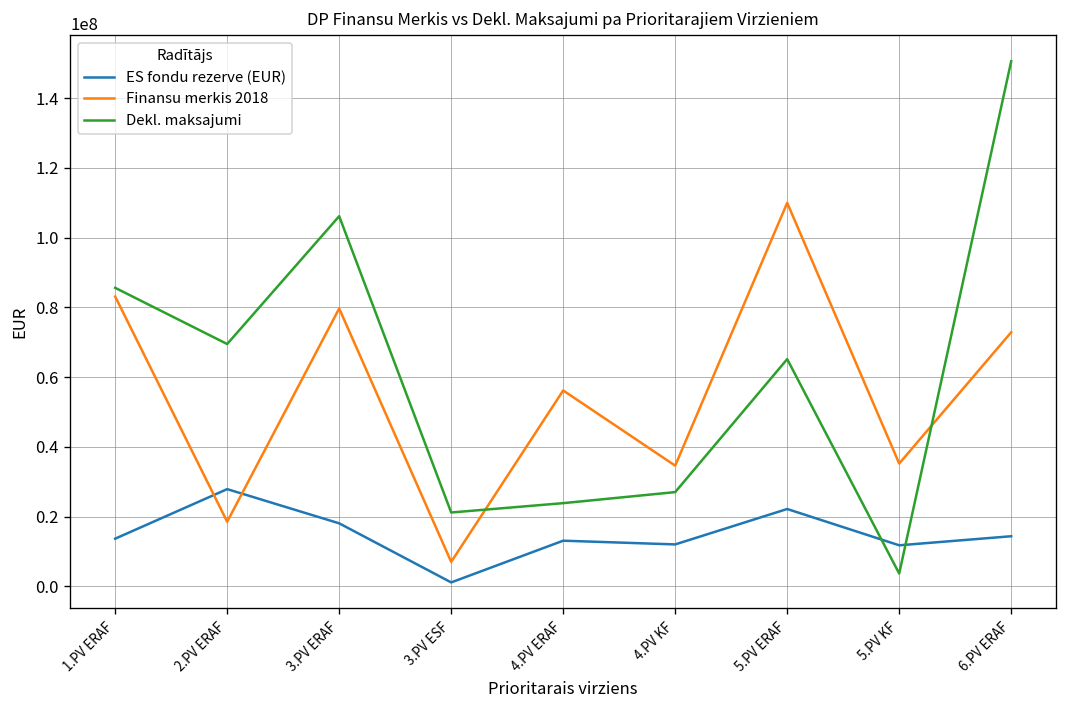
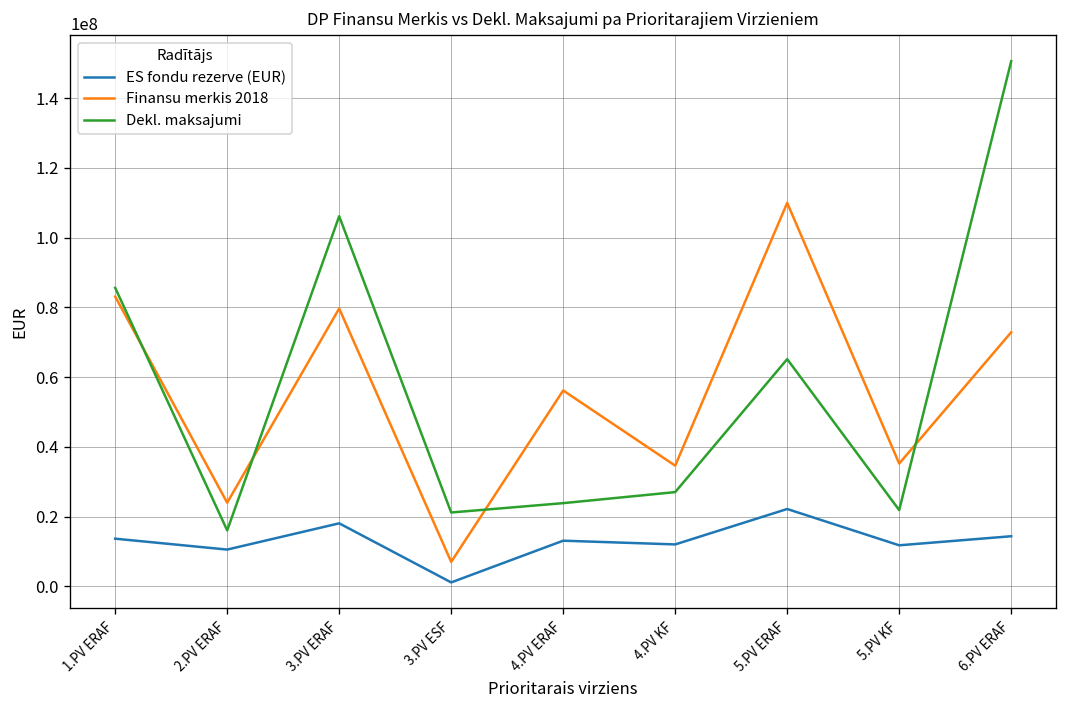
ES fondu rezerve (EUR), 2.PV ERAF: 28000000 -> 11000000
Finansu merkis 2018, 2.PV ERAF: 19000000 -> 24000000
Dekl. maksajumi, 2.PV ERAF: 69000000 -> 16000000
Dekl. maksajumi, 5.PV KF: 4000000 -> 22000000
